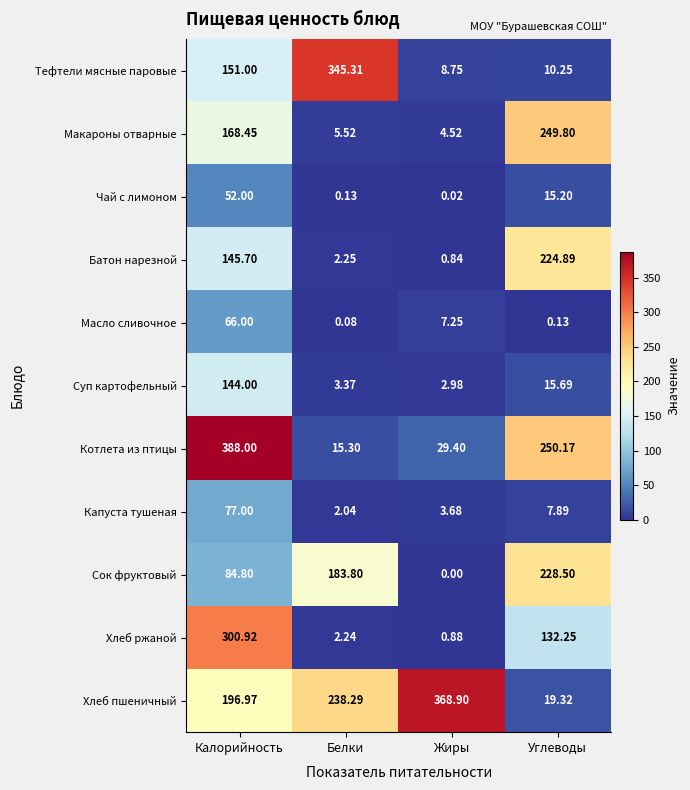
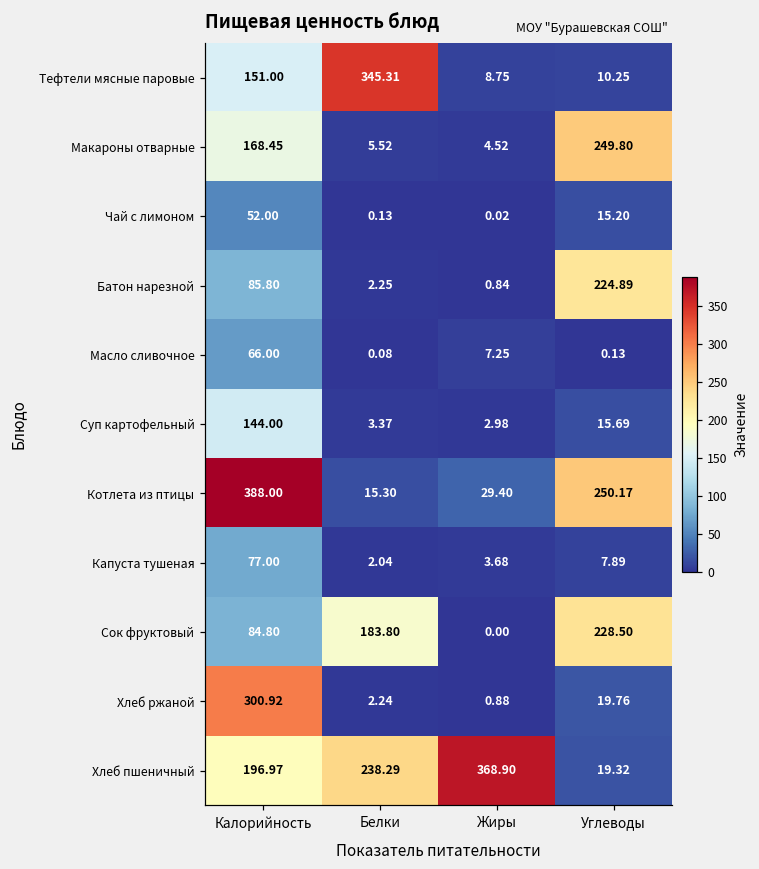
Батон нарезной, Калорийность: 145.70 -> 85.80
Хлеб ржаной, Углеводы: 132.25 -> 19.76
